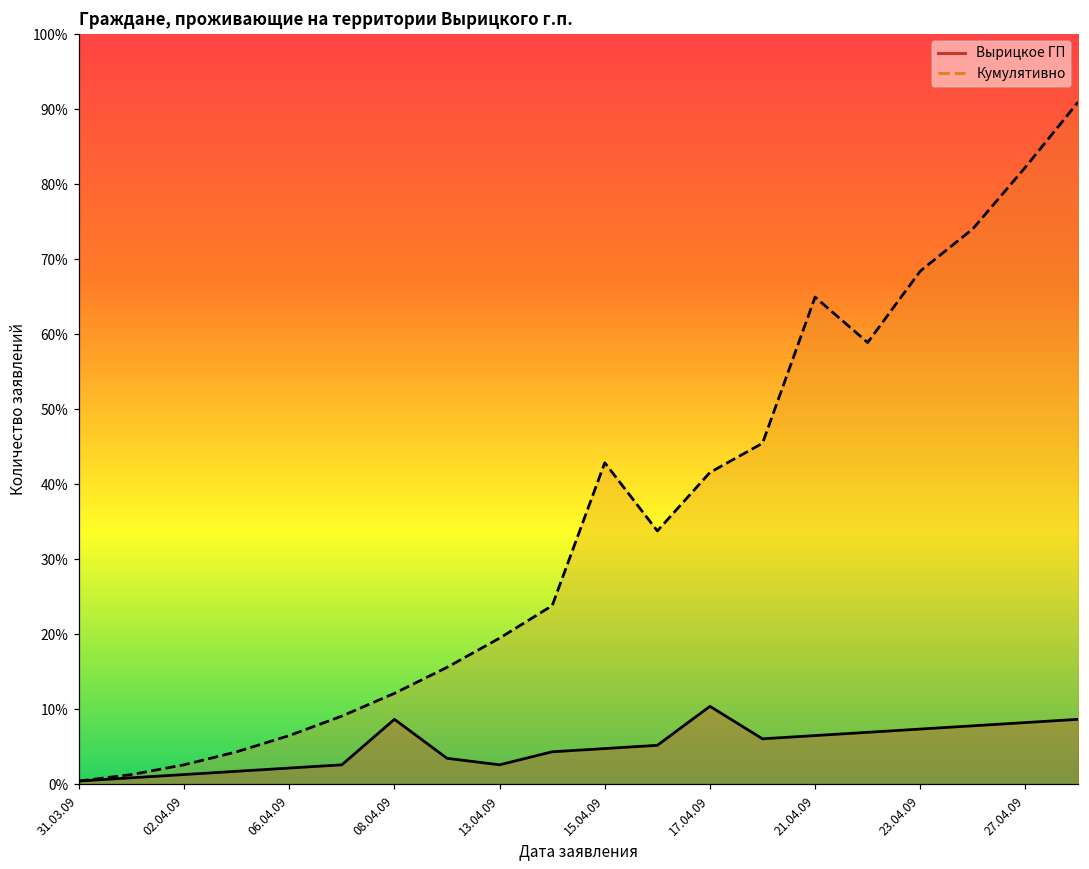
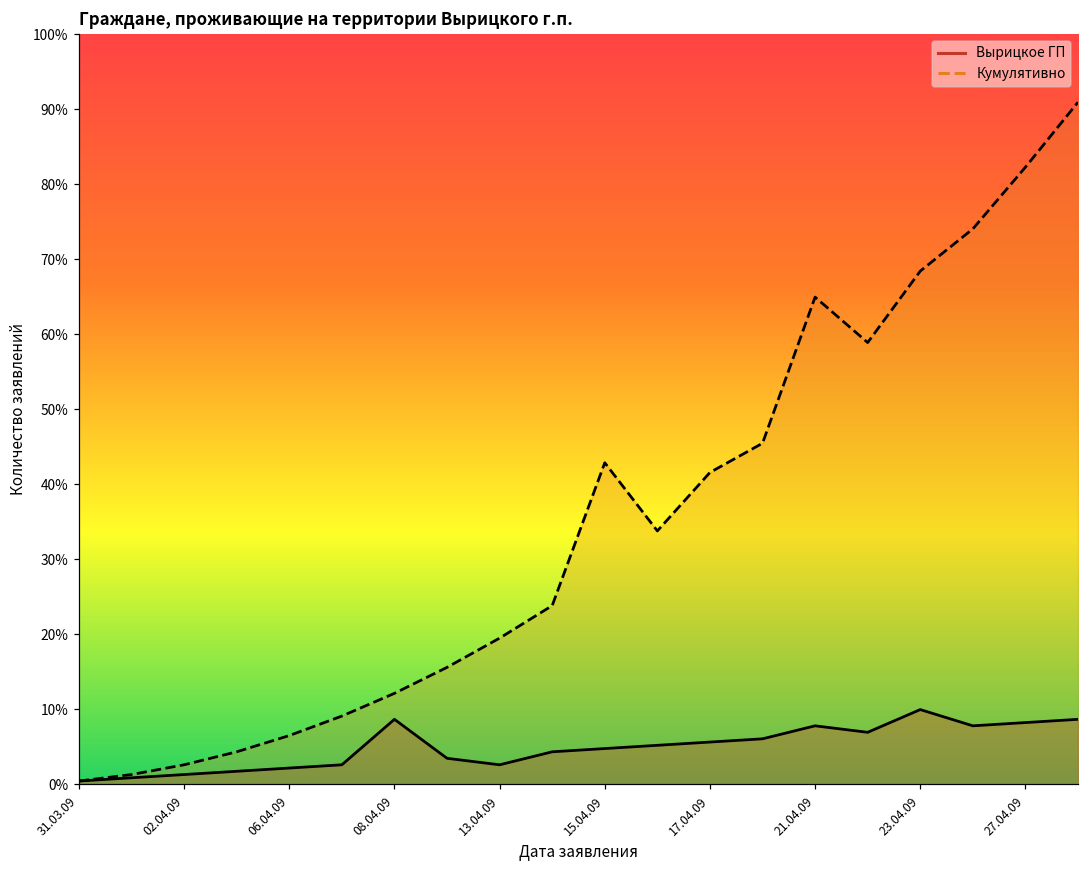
Вырицкое ГП, 17.04.09: 10% -> 6%
Вырицкое ГП, 21.04.09: 6% -> 8%
Вырицкое ГП, 23.04.09: 7% -> 10%
